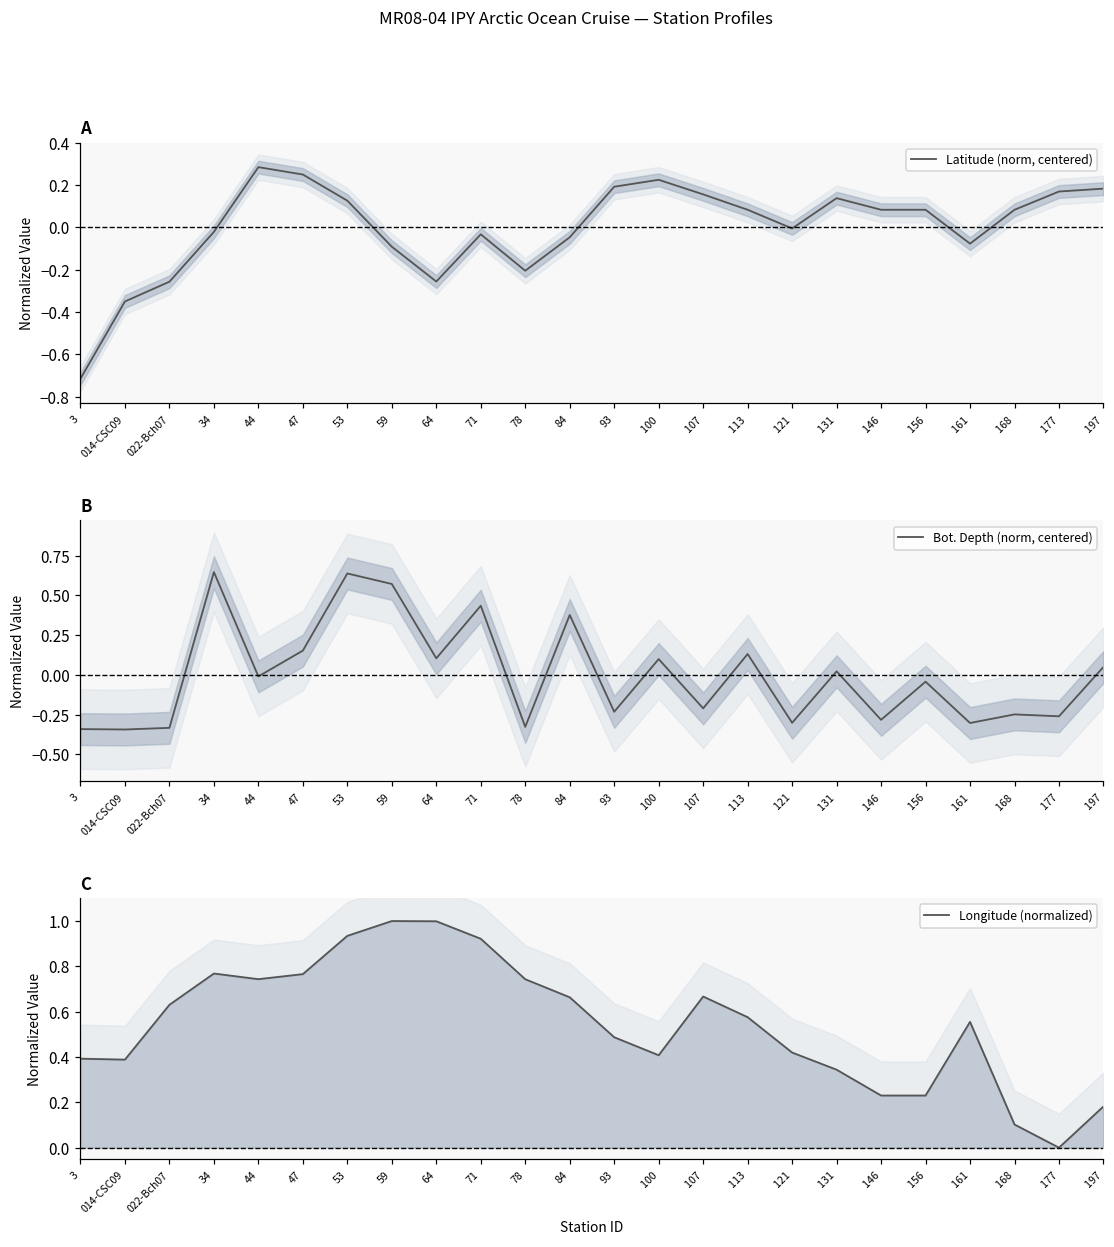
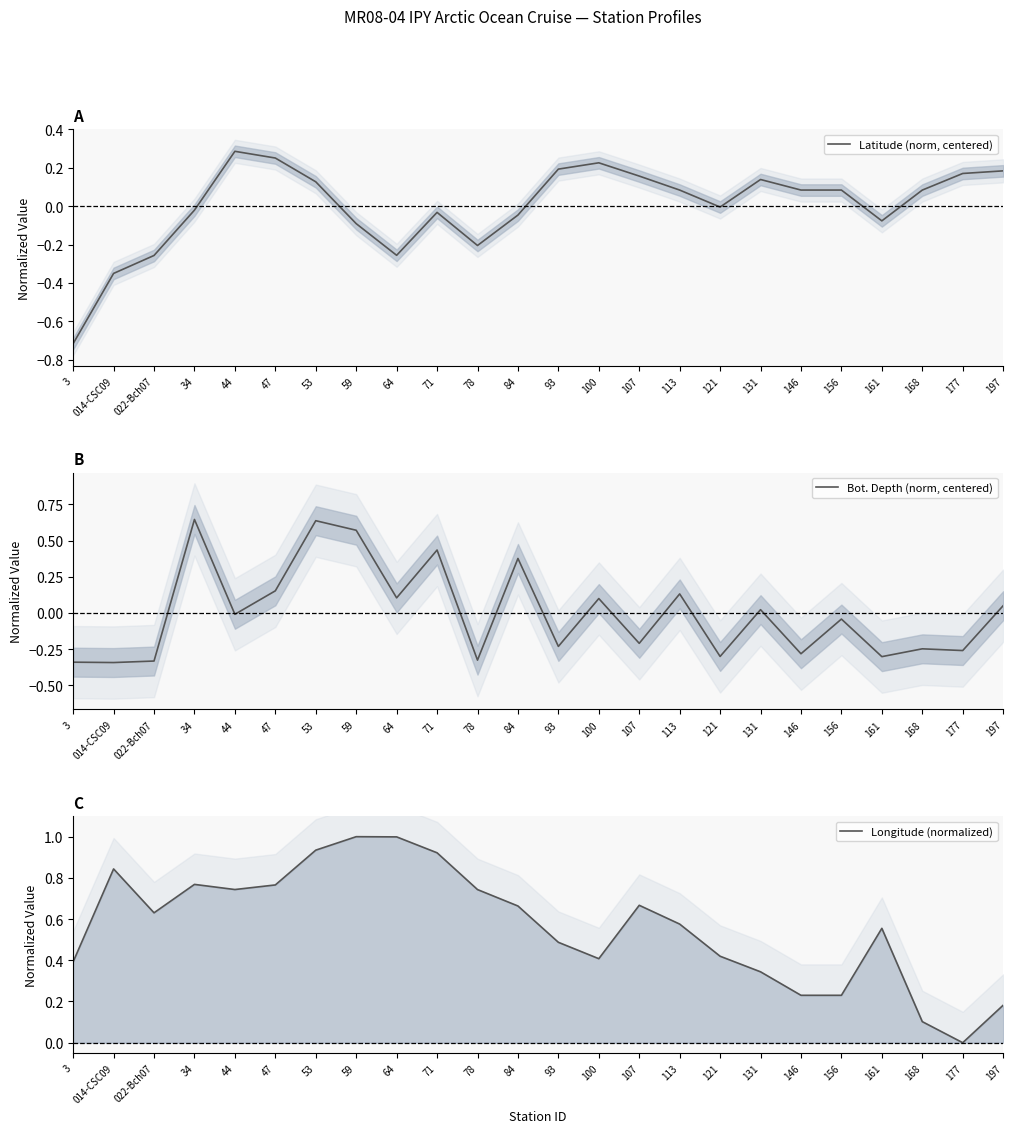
C, Longitude (normalized), 014-CSC09: 0.39 -> 0.84
